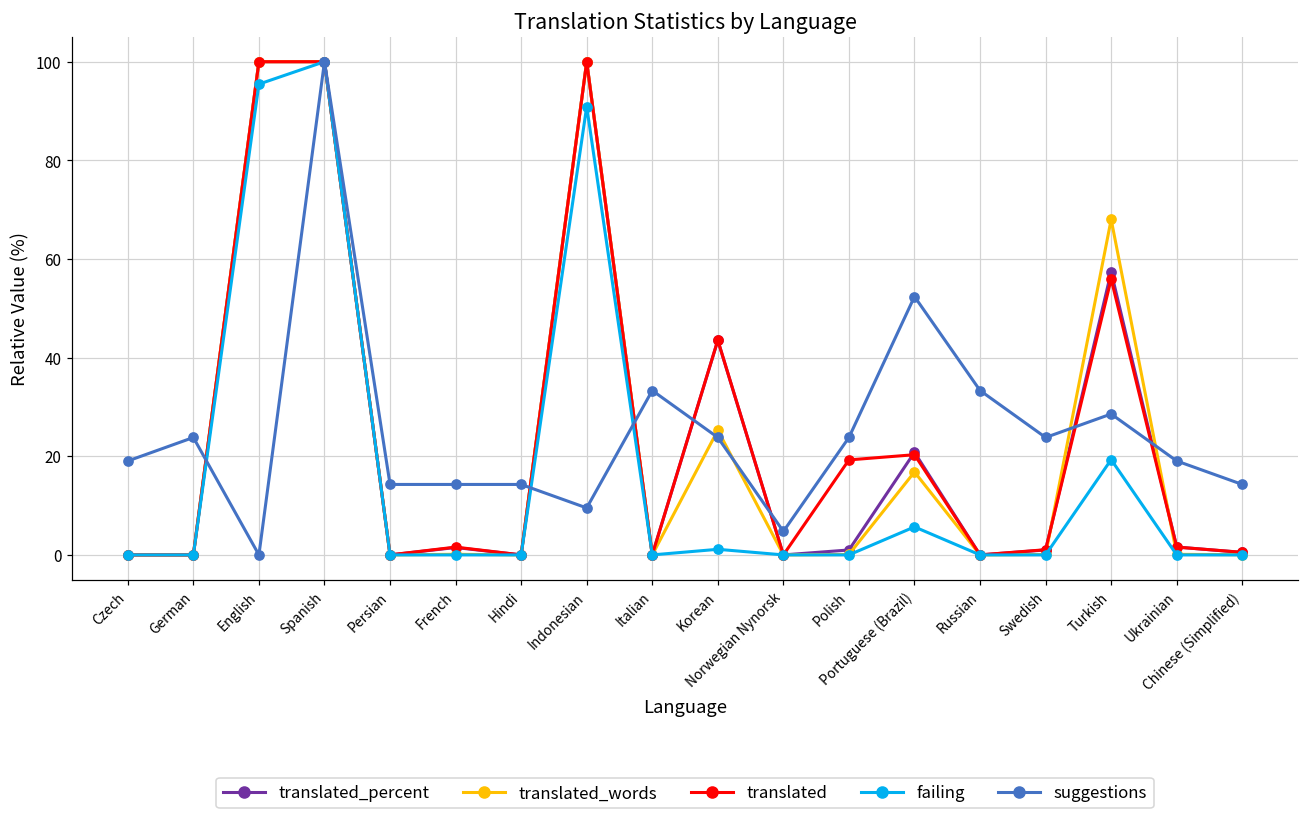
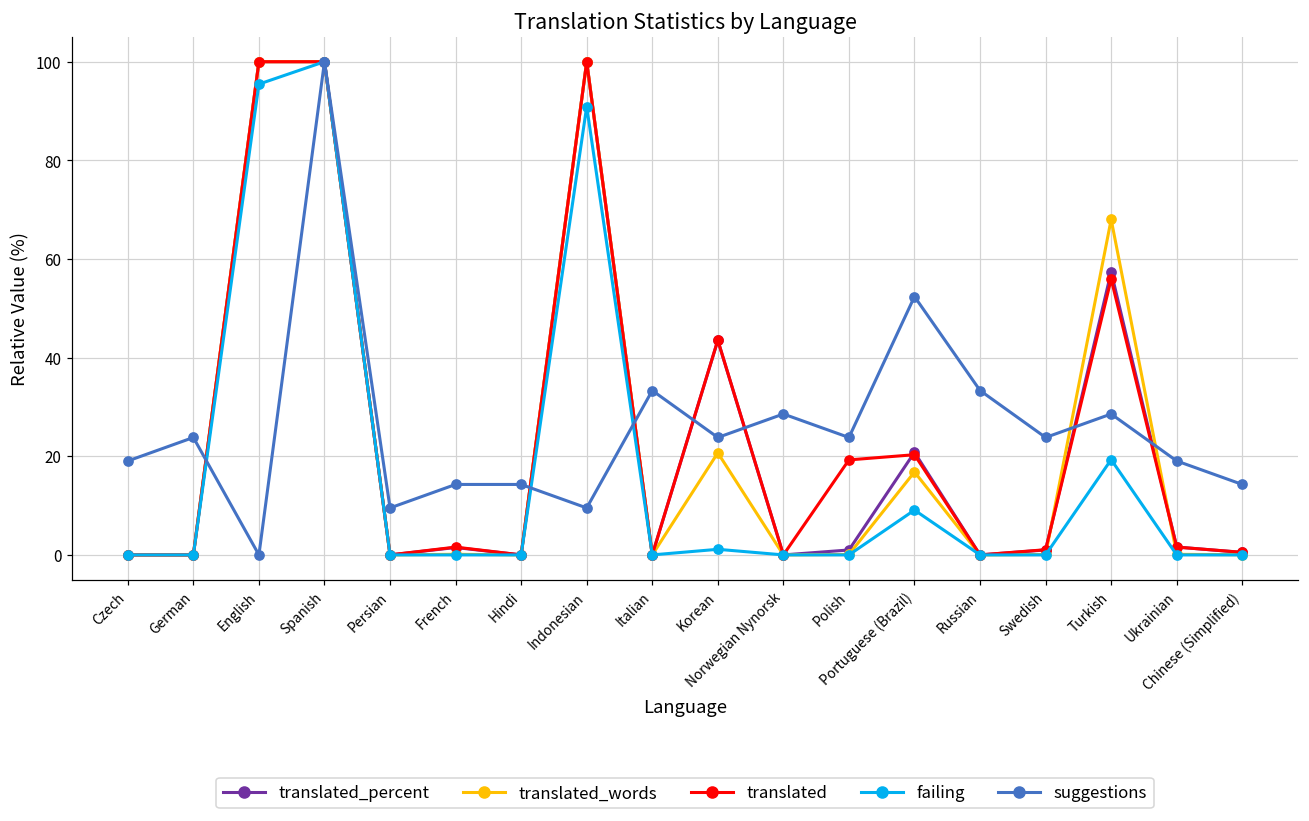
suggestions, Persian: 14 -> 10
translated_words, Korean: 25 -> 21
suggestions, Norwegian Nynorsk: 5 -> 29
failing, Portuguese (Brazil): 6 -> 9
